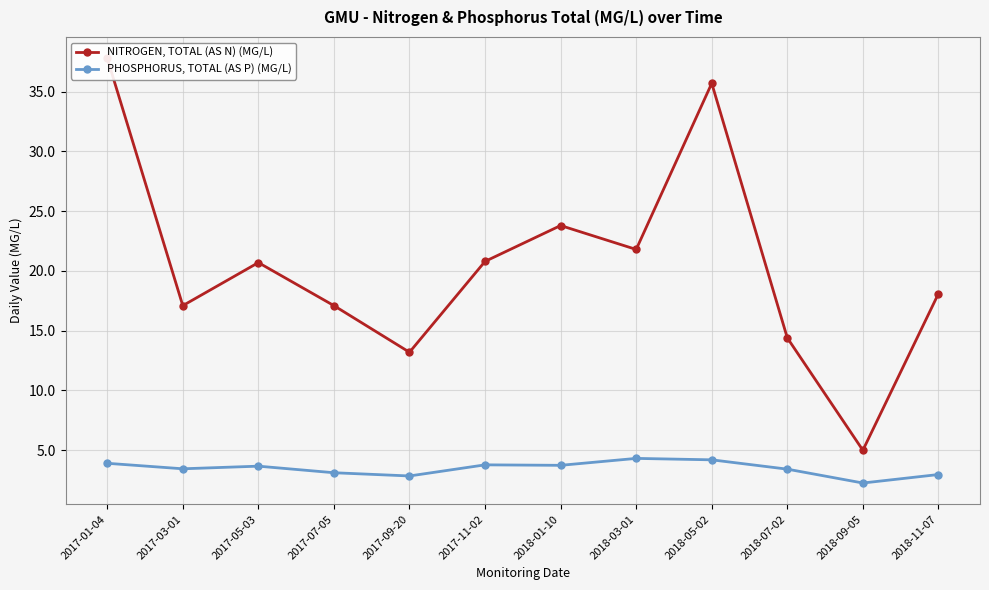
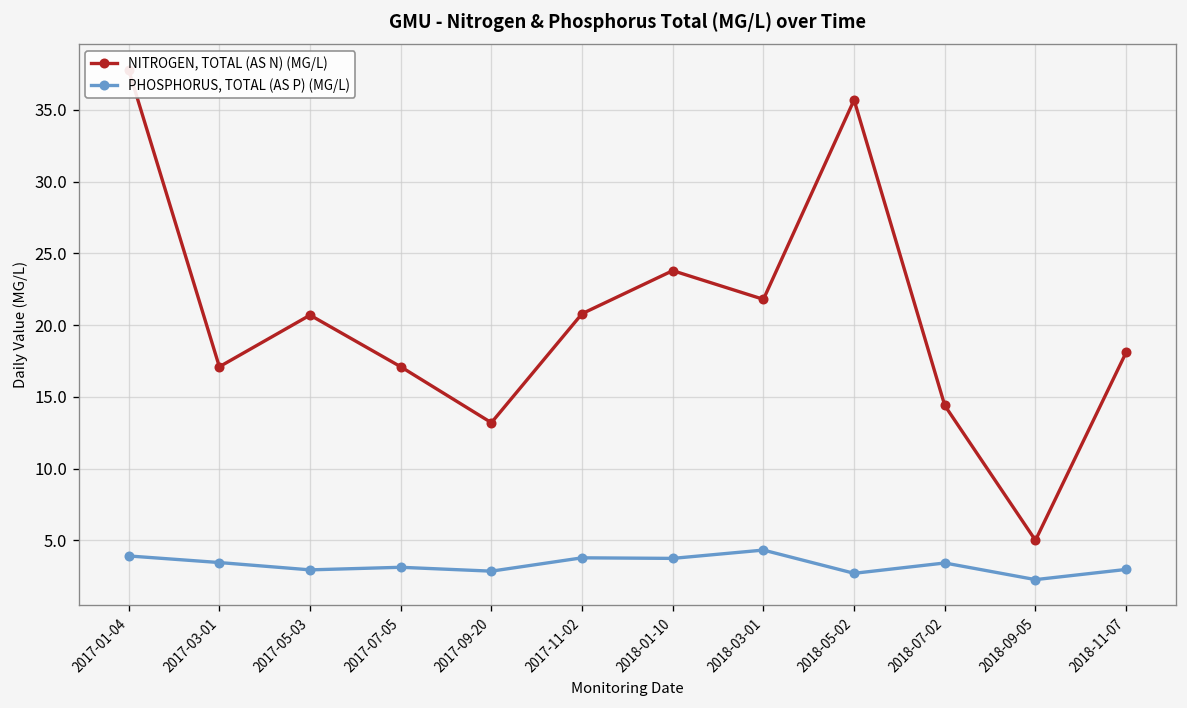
PHOSPHORUS, TOTAL (AS P) (MG/L), 2017-05-03: 3.7 -> 2.9
PHOSPHORUS, TOTAL (AS P) (MG/L), 2018-05-02: 4.2 -> 2.7
